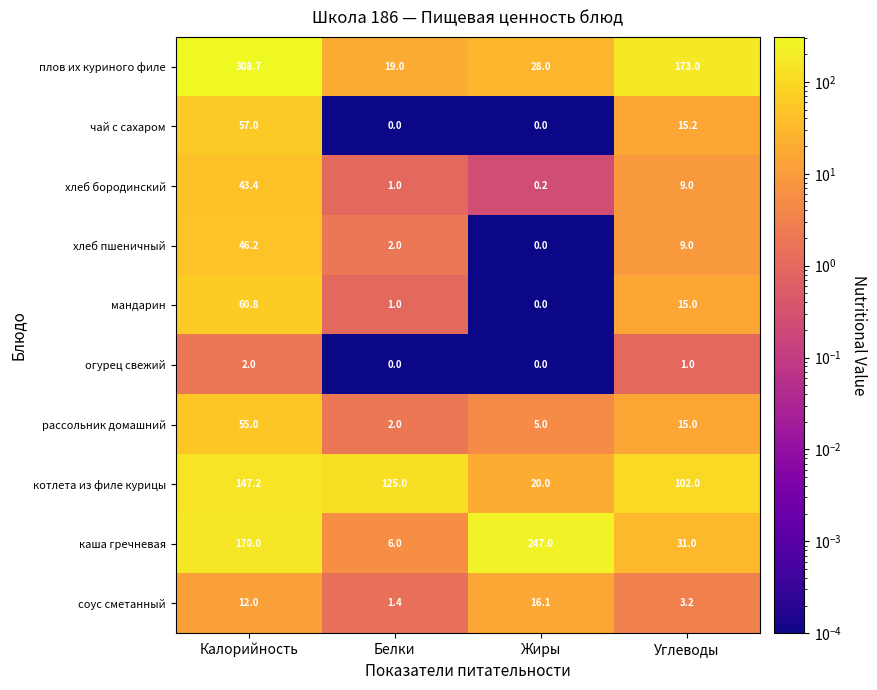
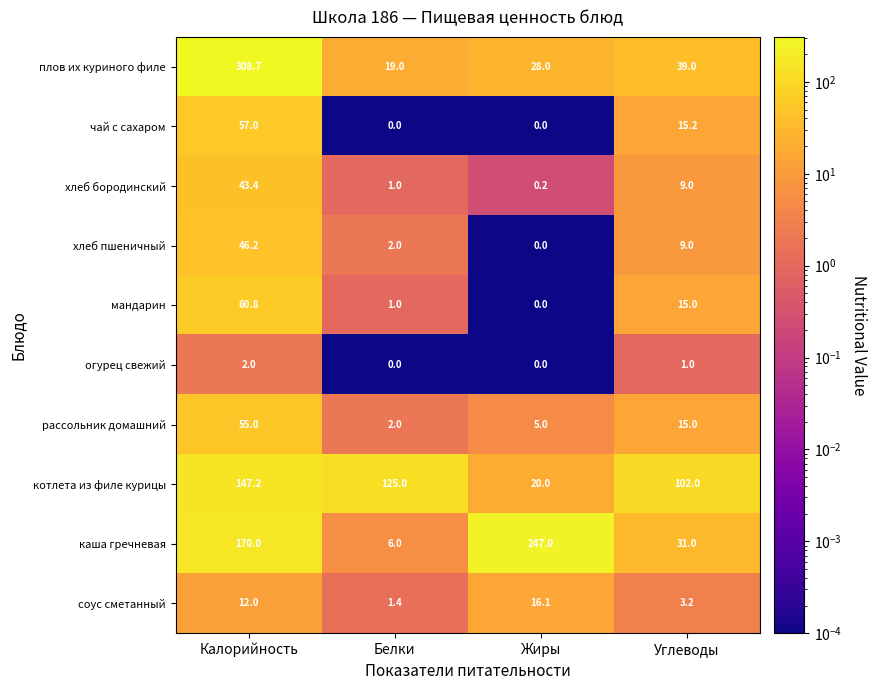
плов их куриного филе, Углеводы: 173.0 -> 39.0
